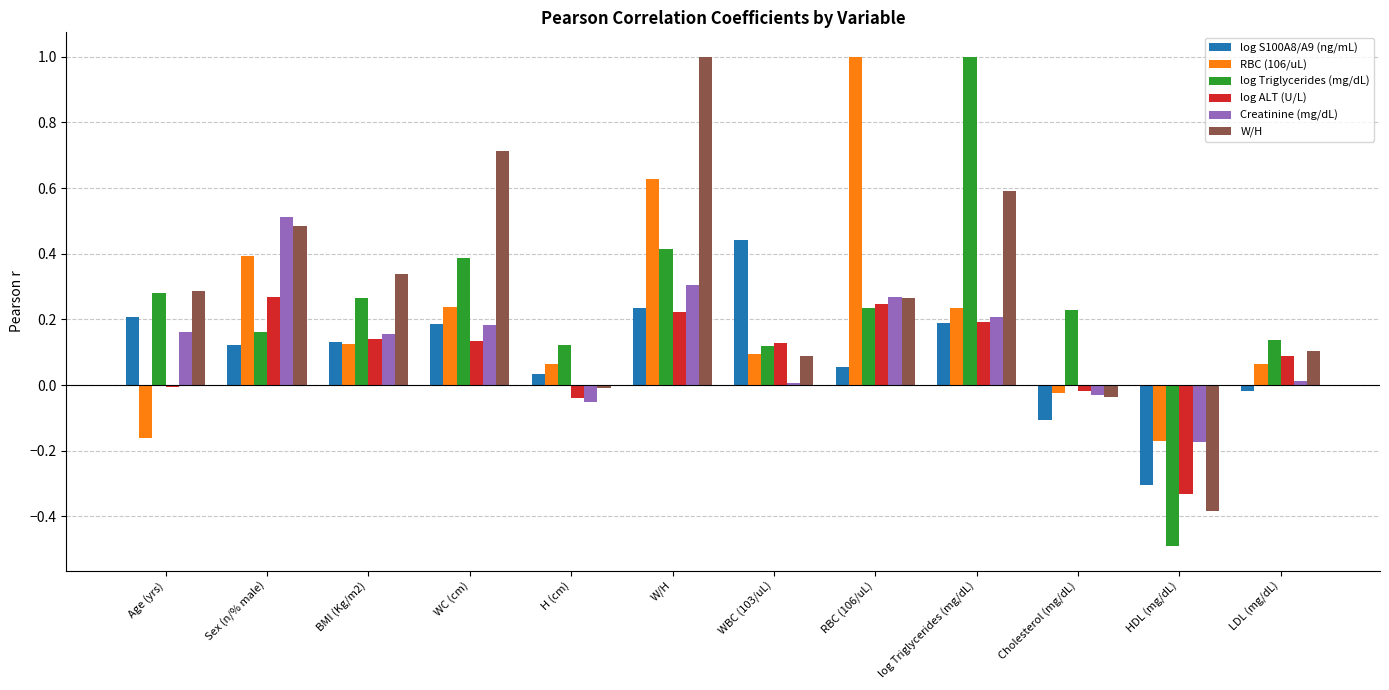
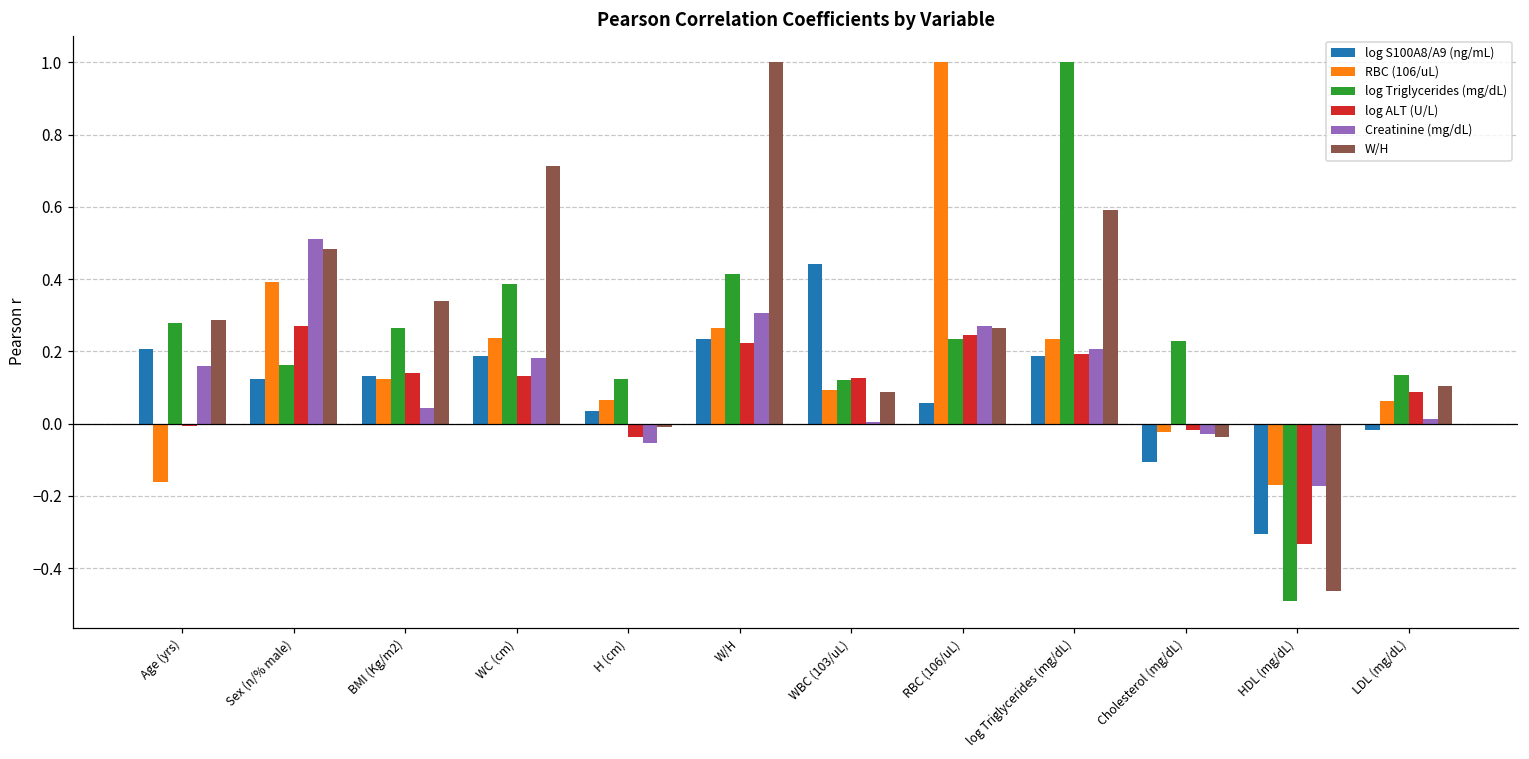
Creatinine (mg/dL), BMI (Kg/m2): 0.16 -> 0.04
RBC (106/uL), W/H: 0.63 -> 0.27
W/H, HDL (mg/dL): -0.38 -> -0.46
